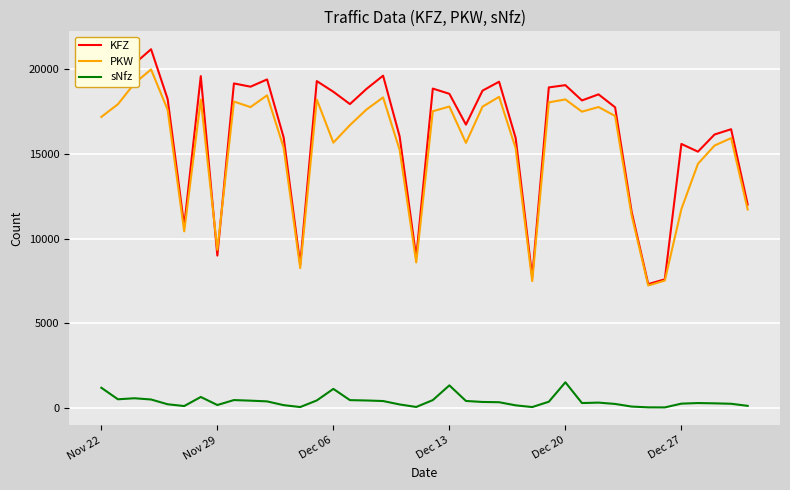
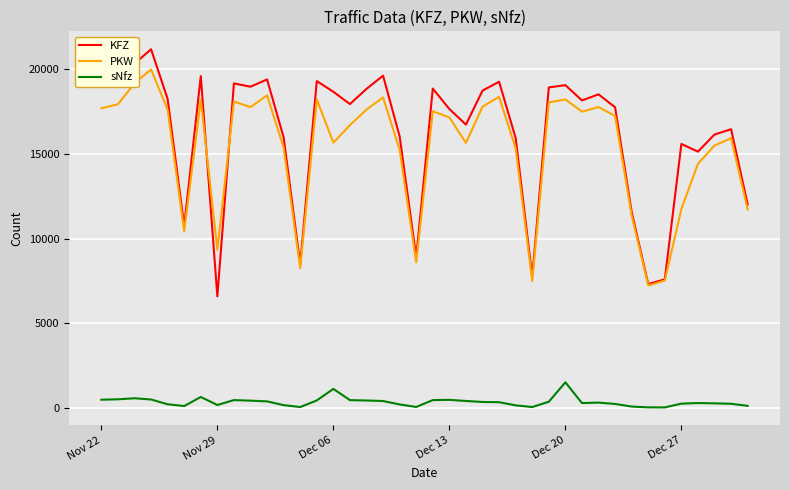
PKW, Nov 22: 17200 -> 17700
sNfz, Nov 22: 1200 -> 500
KFZ, Nov 29: 9000 -> 6600
KFZ, Dec 13: 18500 -> 17600
PKW, Dec 13: 17800 -> 17100
sNfz, Dec 13: 1300 -> 500
